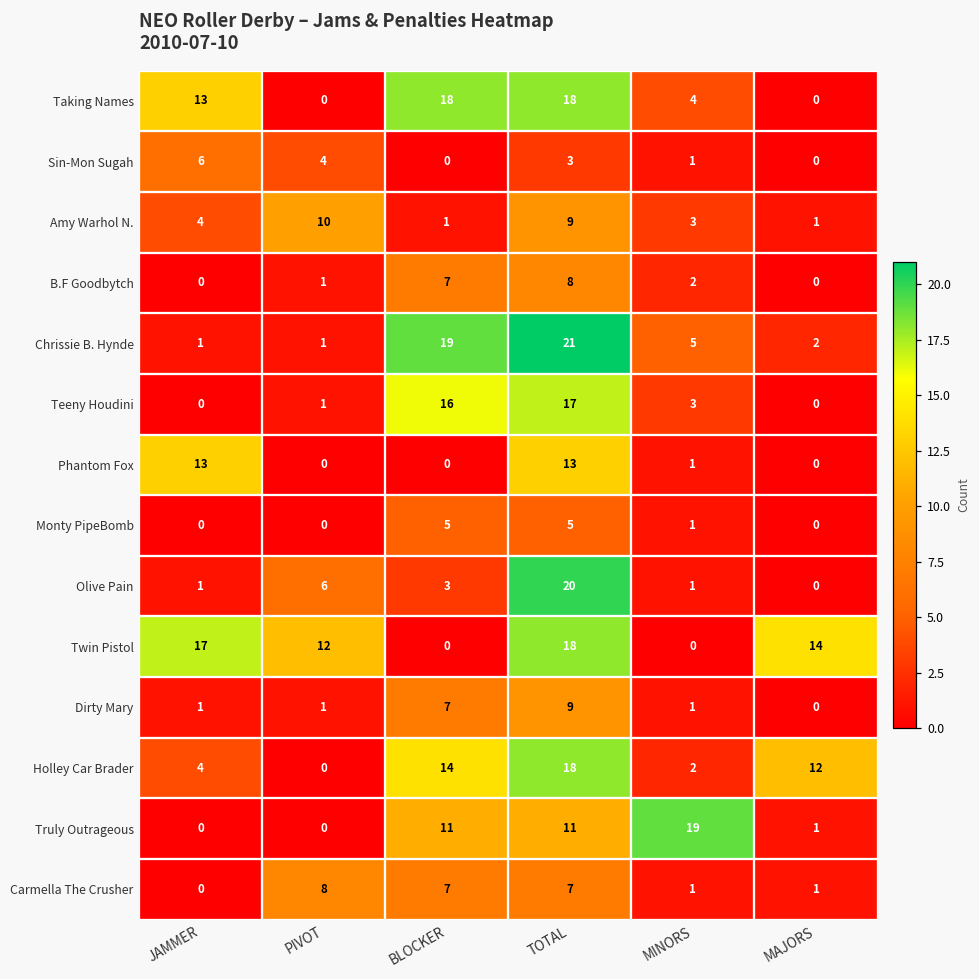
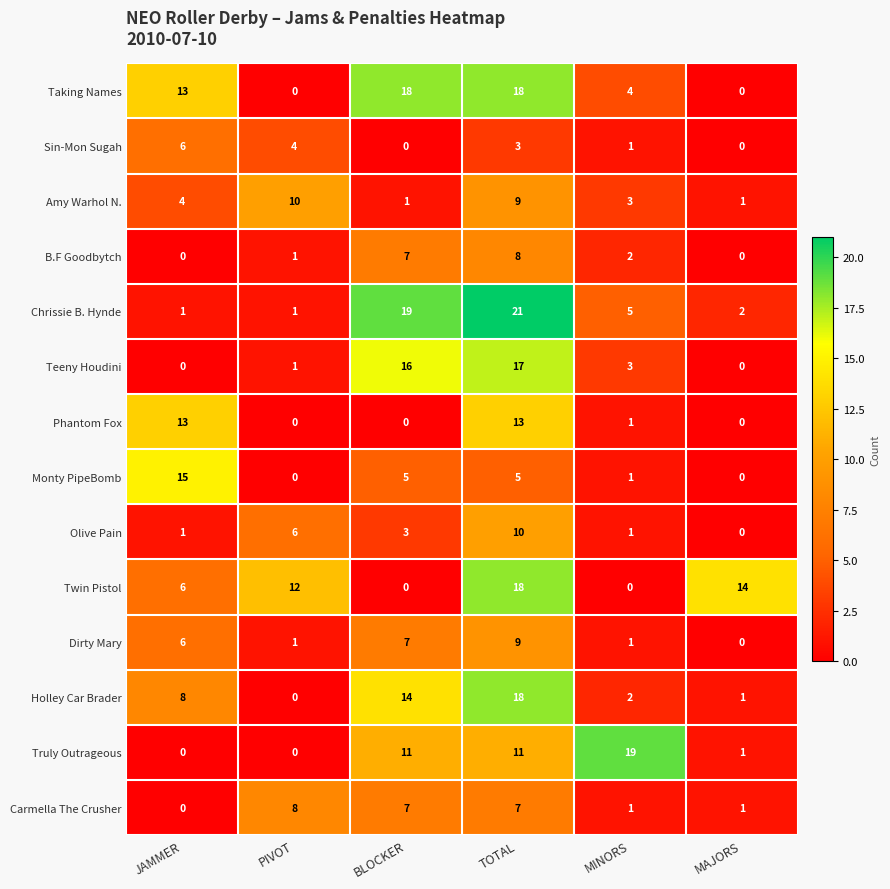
Monty PipeBomb, JAMMER: 0 -> 15
Olive Pain, TOTAL: 20 -> 10
Twin Pistol, JAMMER: 17 -> 6
Dirty Mary, JAMMER: 1 -> 6
Holley Car Brader, JAMMER: 4 -> 8
Holley Car Brader, MAJORS: 12 -> 1
